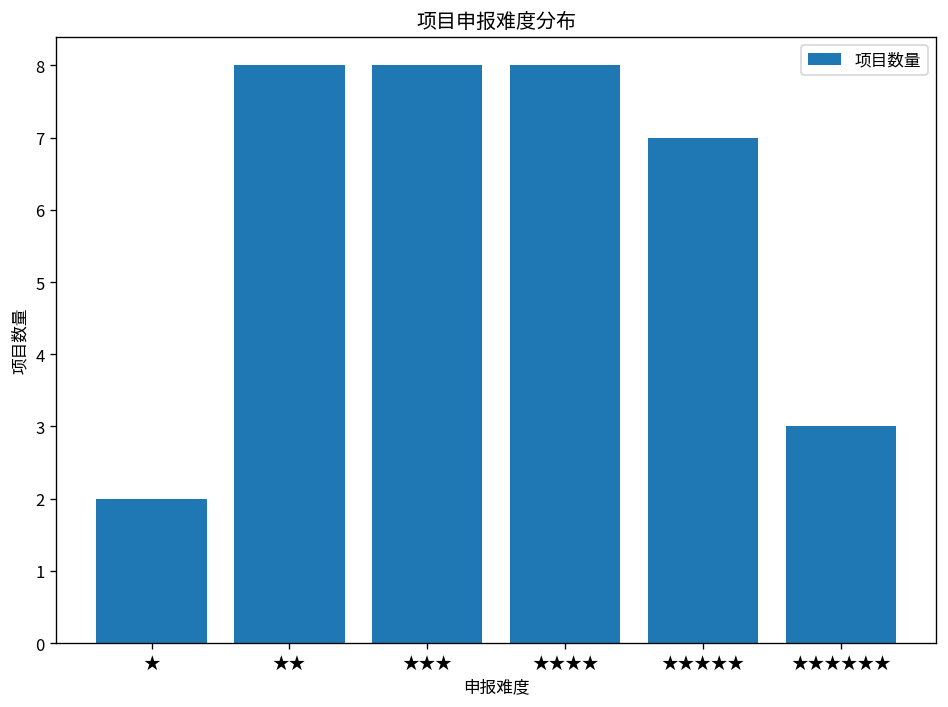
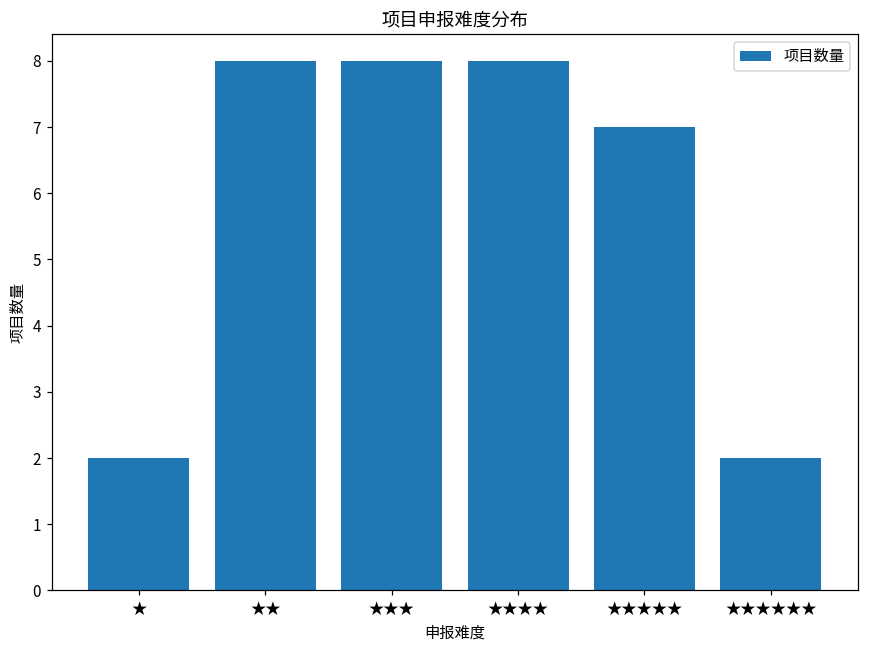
★★★★★★: 3 -> 2
